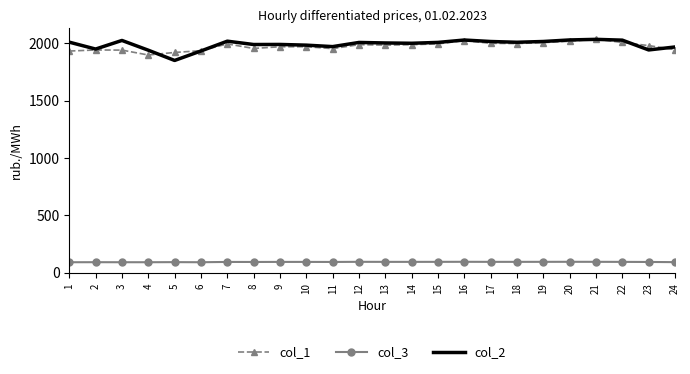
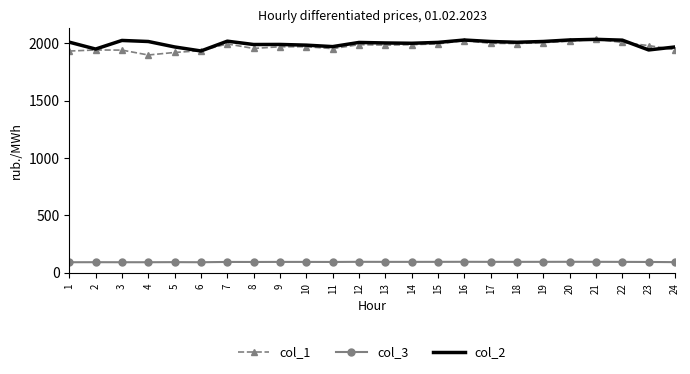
col_2, 4: 1940 -> 2020
col_2, 5: 1850 -> 1970
